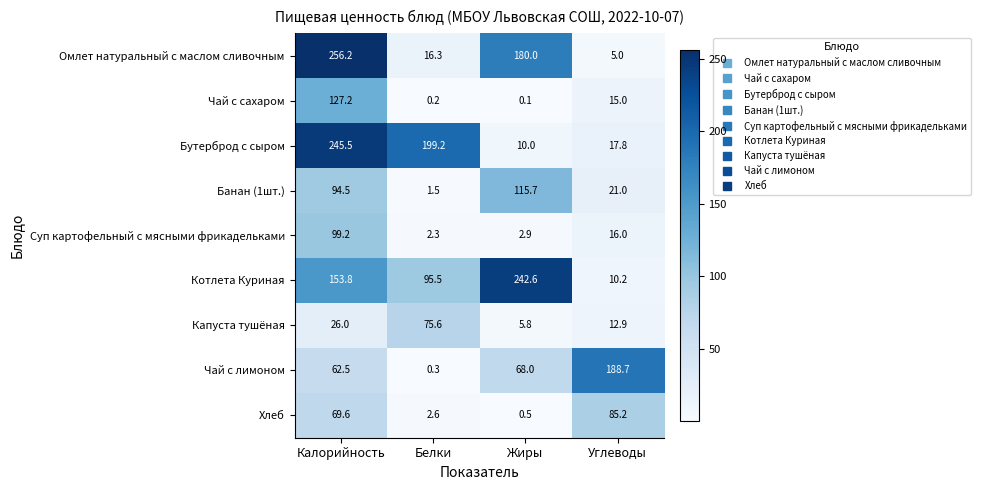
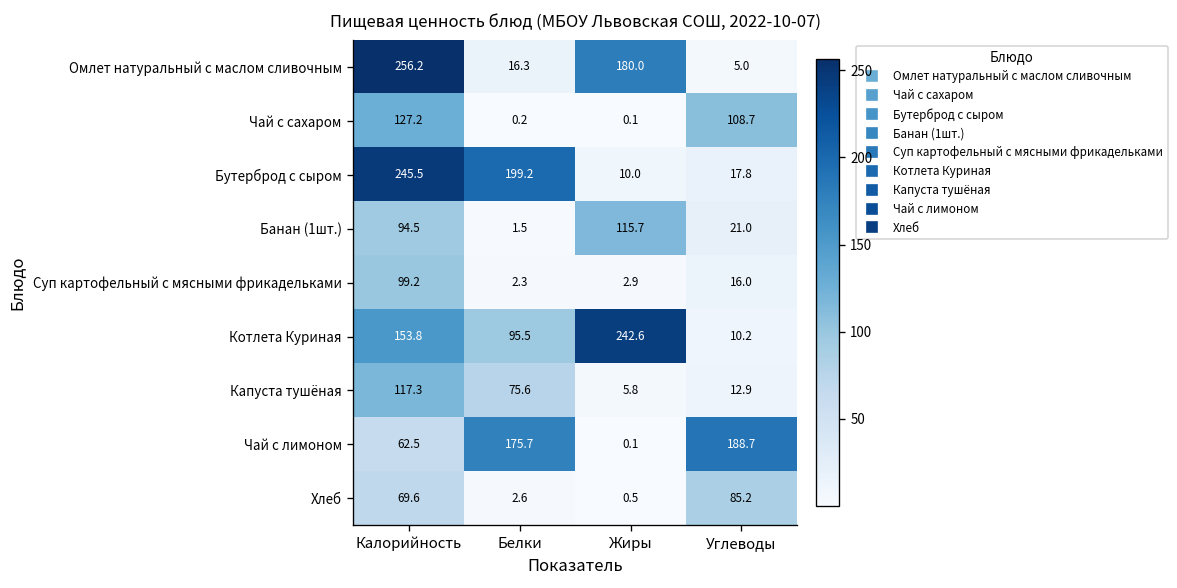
Чай с сахаром, Углеводы: 15.0 -> 108.7
Капуста тушёная, Калорийность: 26.0 -> 117.3
Чай с лимоном, Белки: 0.3 -> 175.7
Чай с лимоном, Жиры: 68.0 -> 0.1
